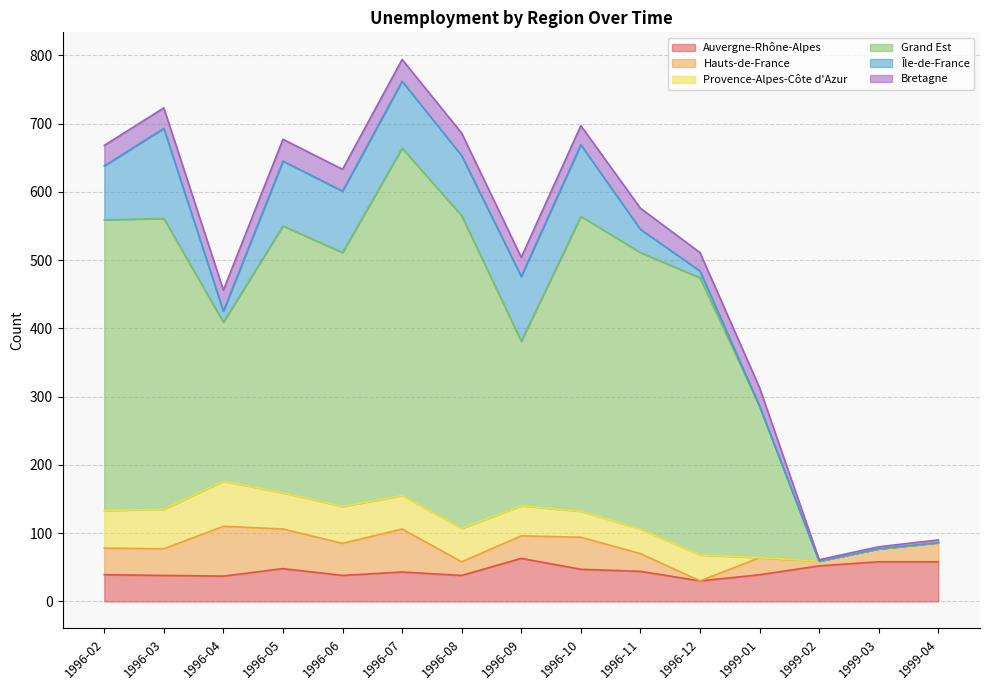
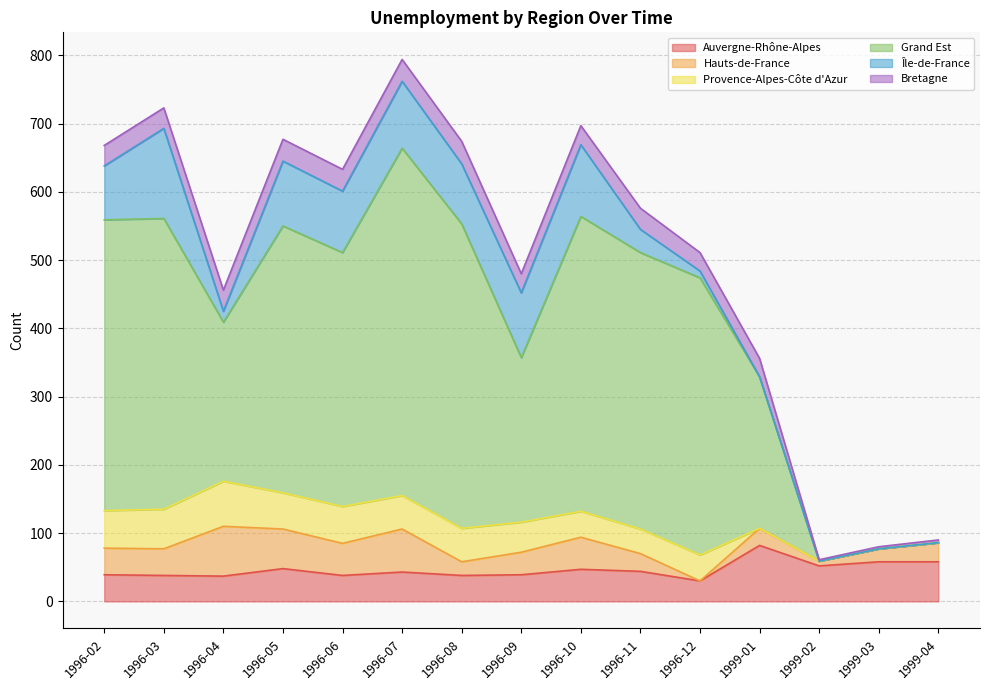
Grand Est, 1996-08: 460 -> 450
Auvergne-Rhône-Alpes, 1996-09: 60 -> 40
Auvergne-Rhône-Alpes, 1999-01: 40 -> 80
